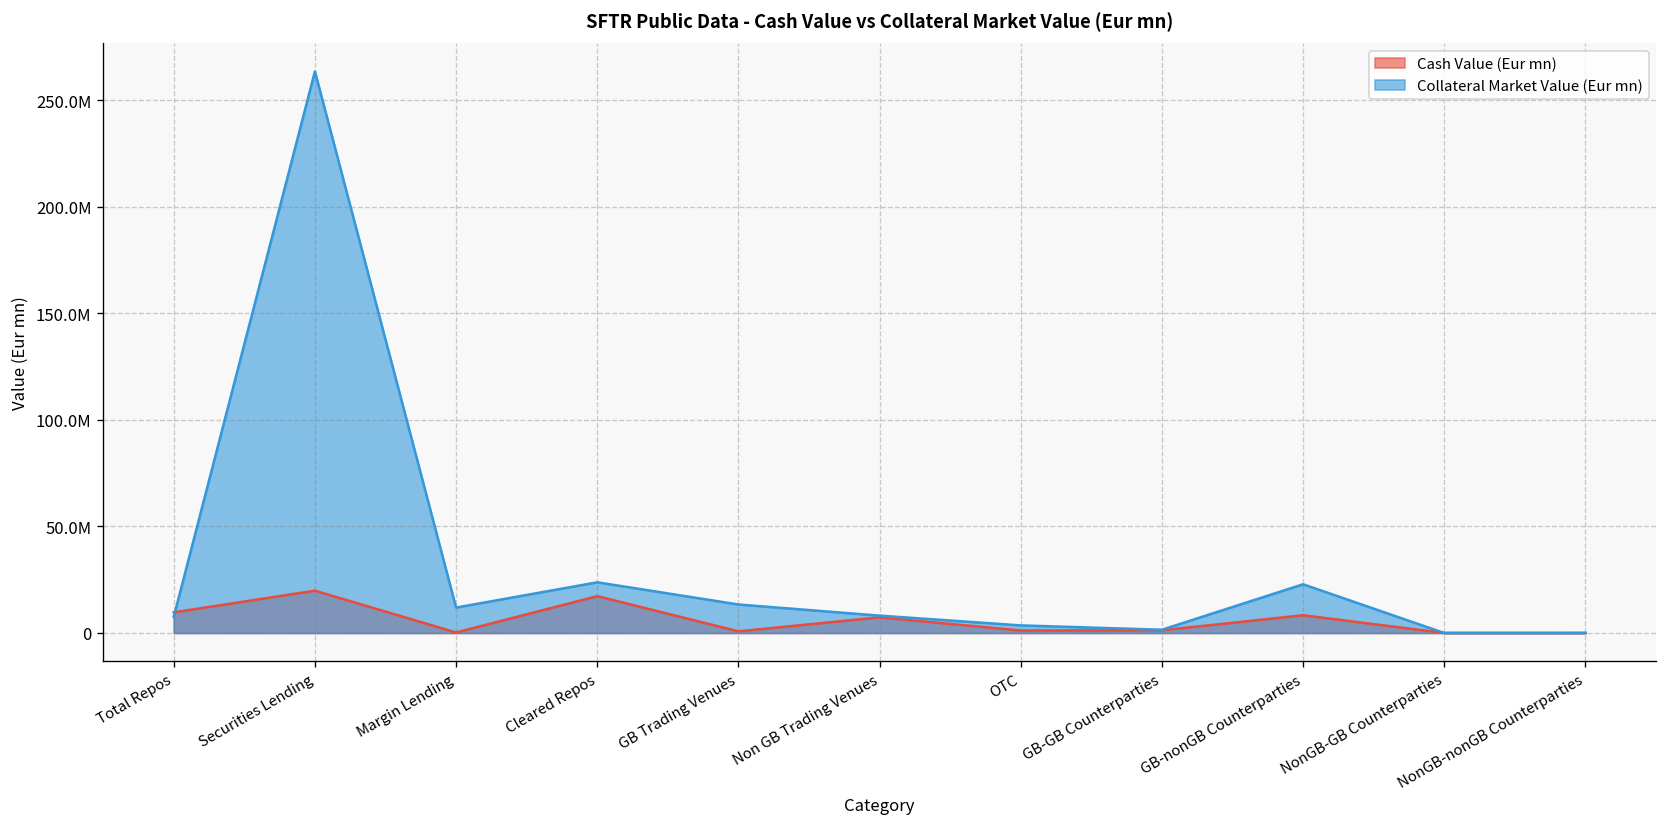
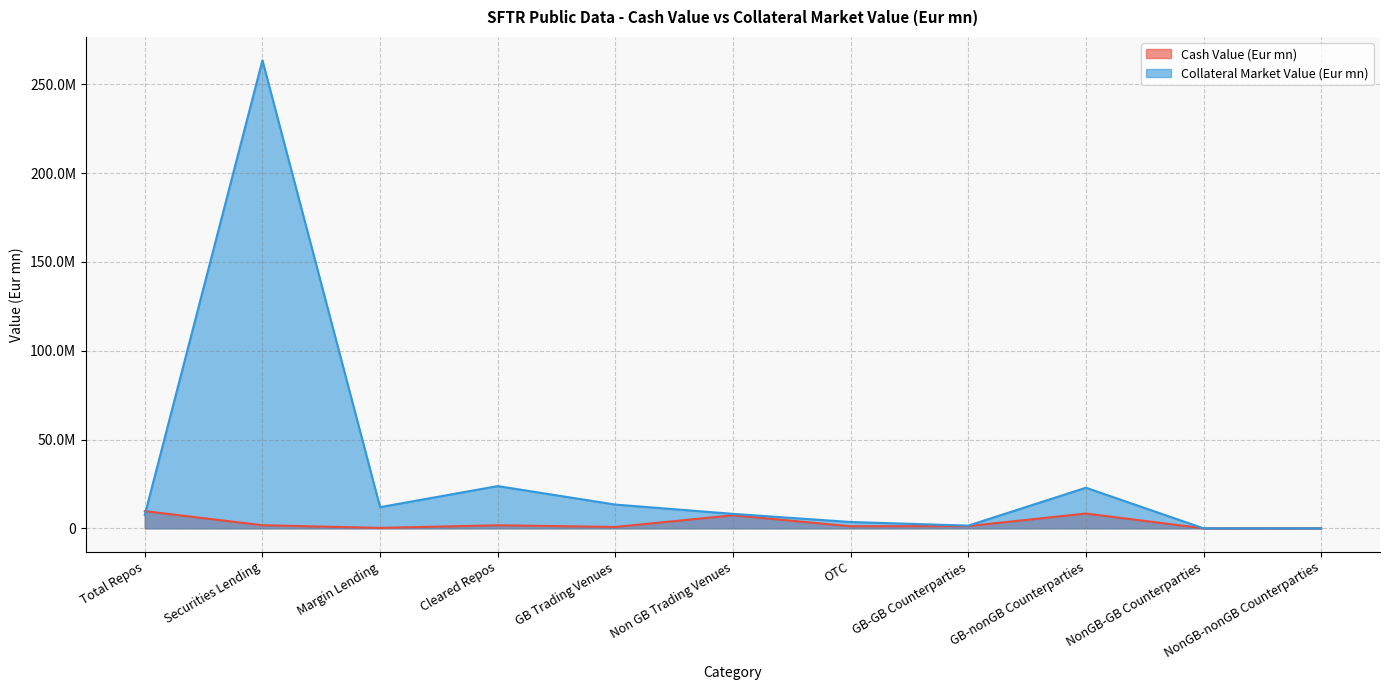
Cash Value (Eur mn), Securities Lending: 20000000 -> 2000000
Cash Value (Eur mn), Cleared Repos: 17000000 -> 2000000
